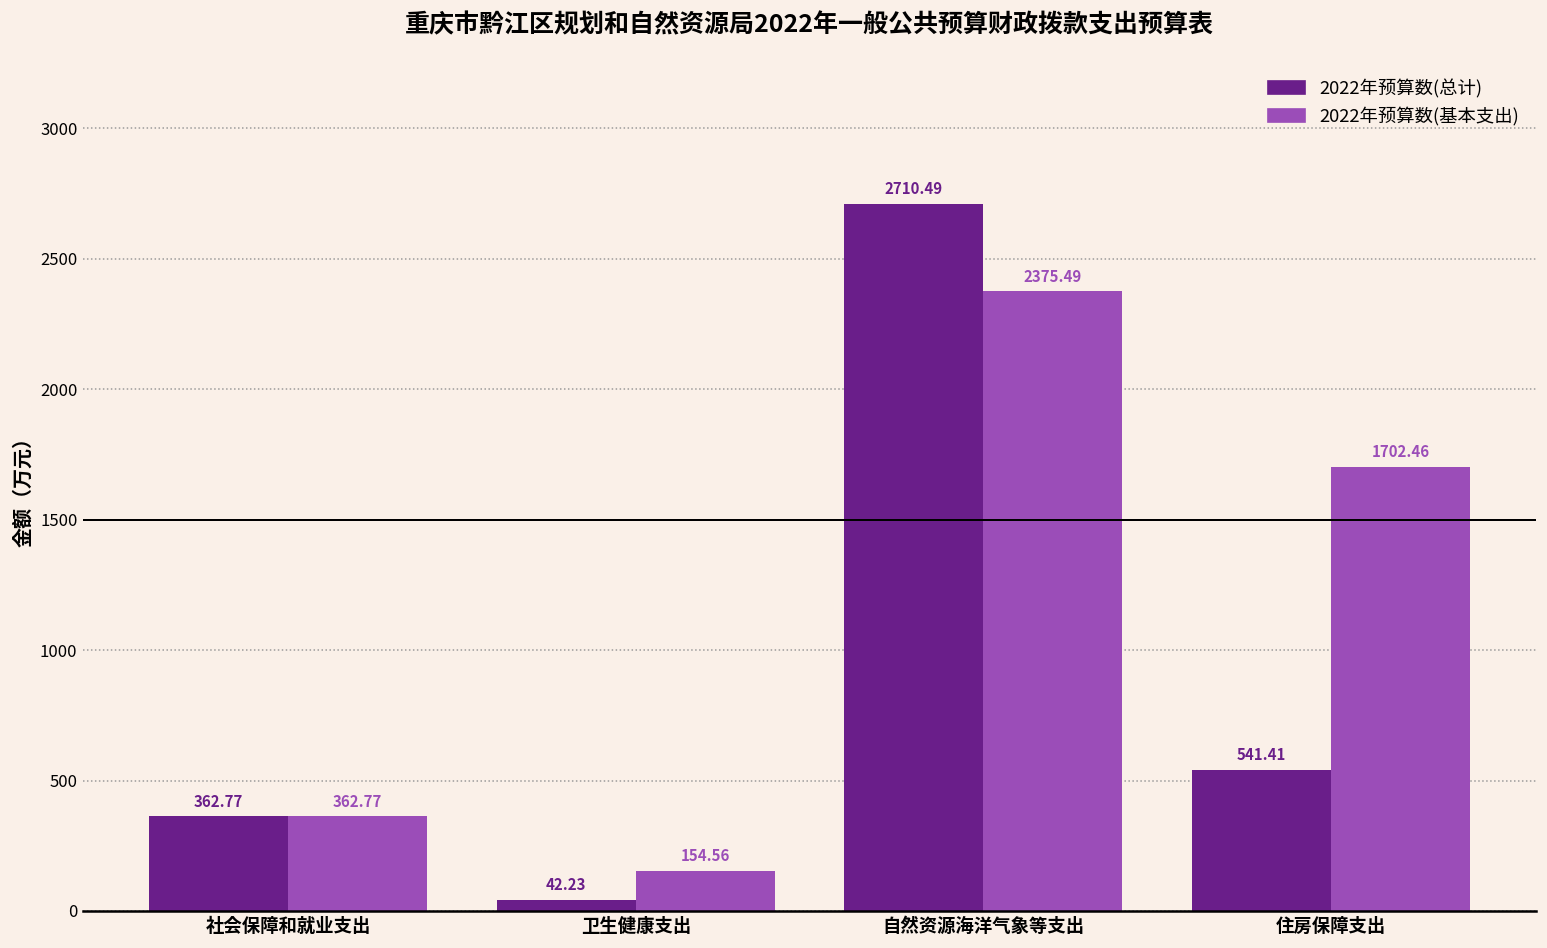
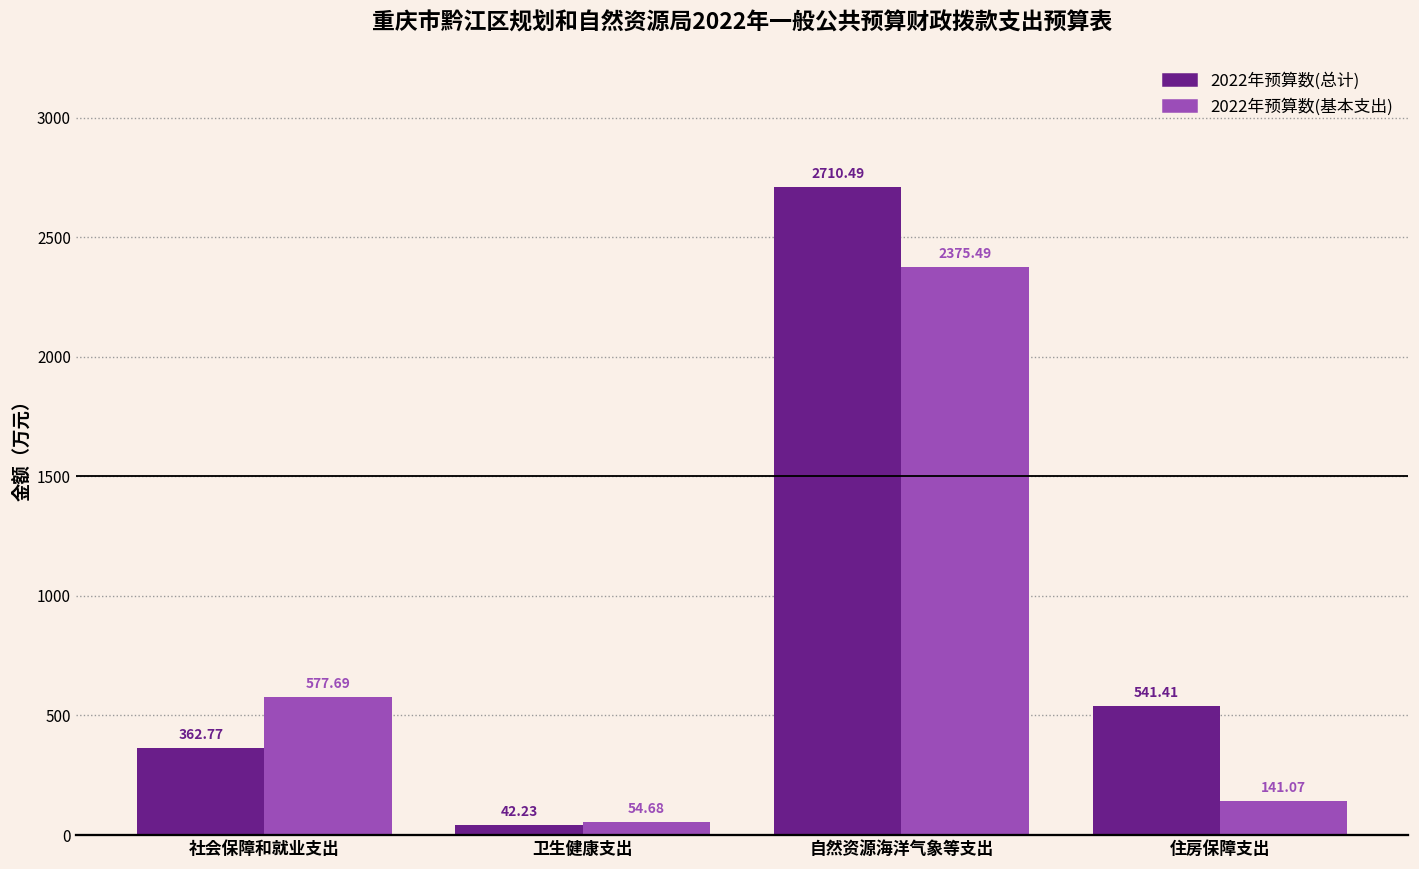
2022年预算数(基本支出), 社会保障和就业支出: 362.77 -> 577.69
2022年预算数(基本支出), 卫生健康支出: 154.56 -> 54.68
2022年预算数(基本支出), 住房保障支出: 1702.46 -> 141.07
